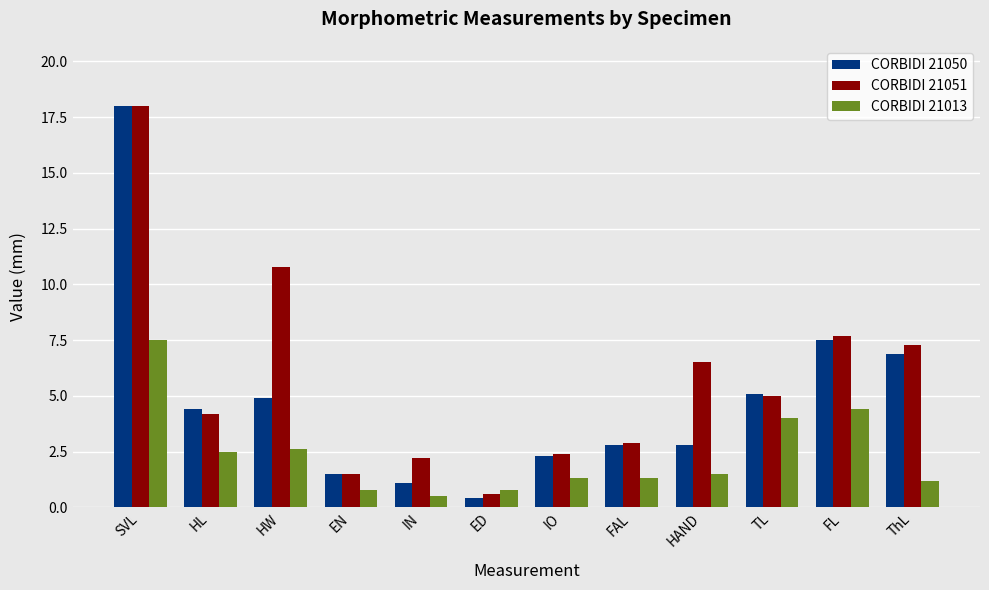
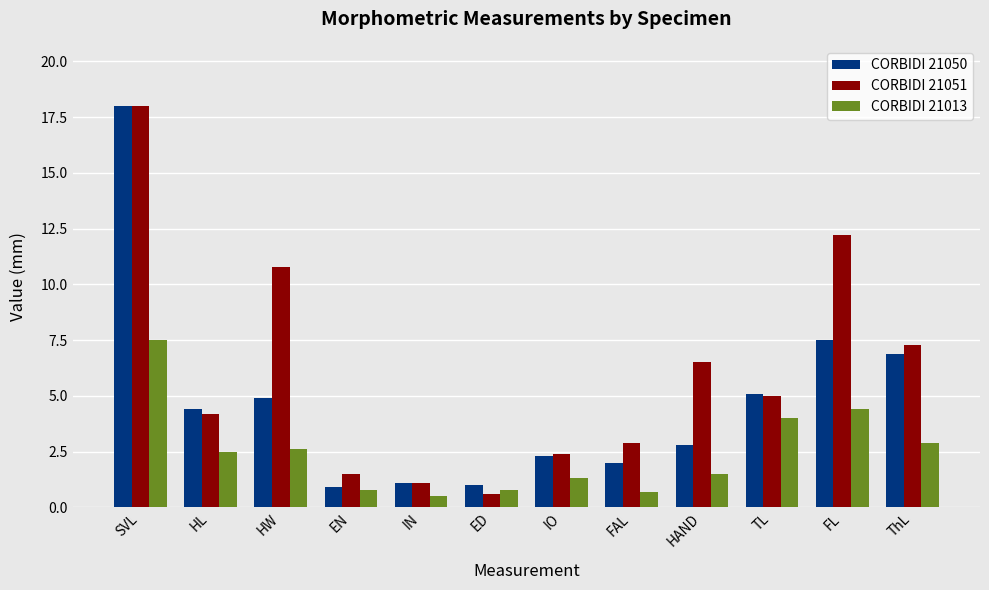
CORBIDI 21050, EN: 1.5 -> 0.9
CORBIDI 21051, IN: 2.2 -> 1.1
CORBIDI 21050, ED: 0.4 -> 1.0
CORBIDI 21050, FAL: 2.8 -> 2.0
CORBIDI 21013, FAL: 1.3 -> 0.7
CORBIDI 21051, FL: 7.7 -> 12.2
CORBIDI 21013, ThL: 1.2 -> 2.9
